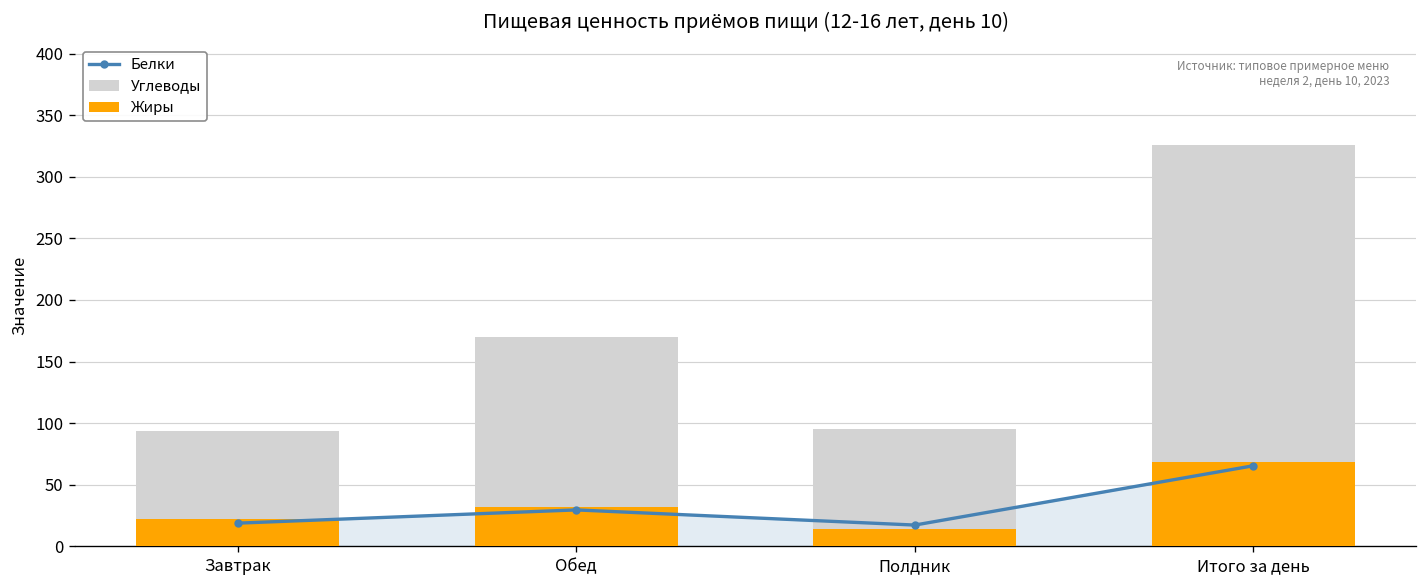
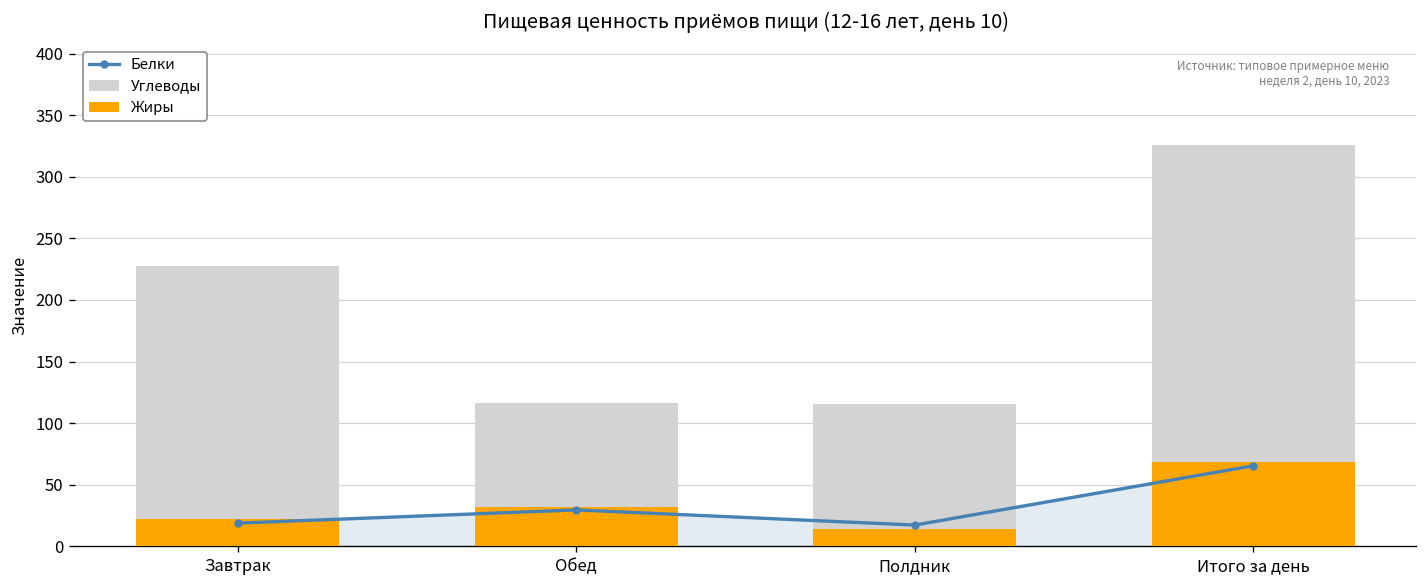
Углеводы, Завтрак: 94 -> 227
Углеводы, Обед: 170 -> 116
Углеводы, Полдник: 96 -> 116
